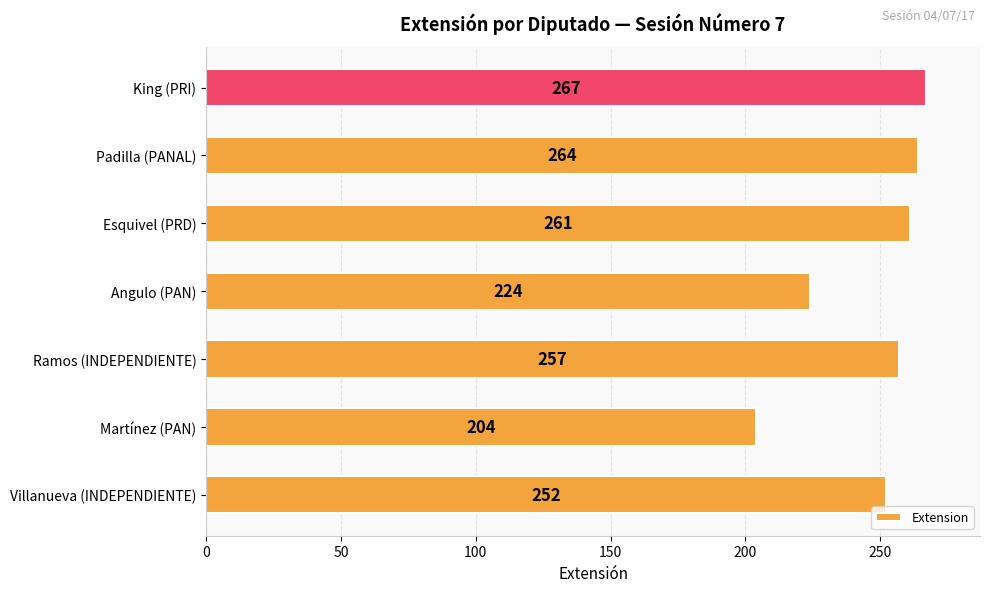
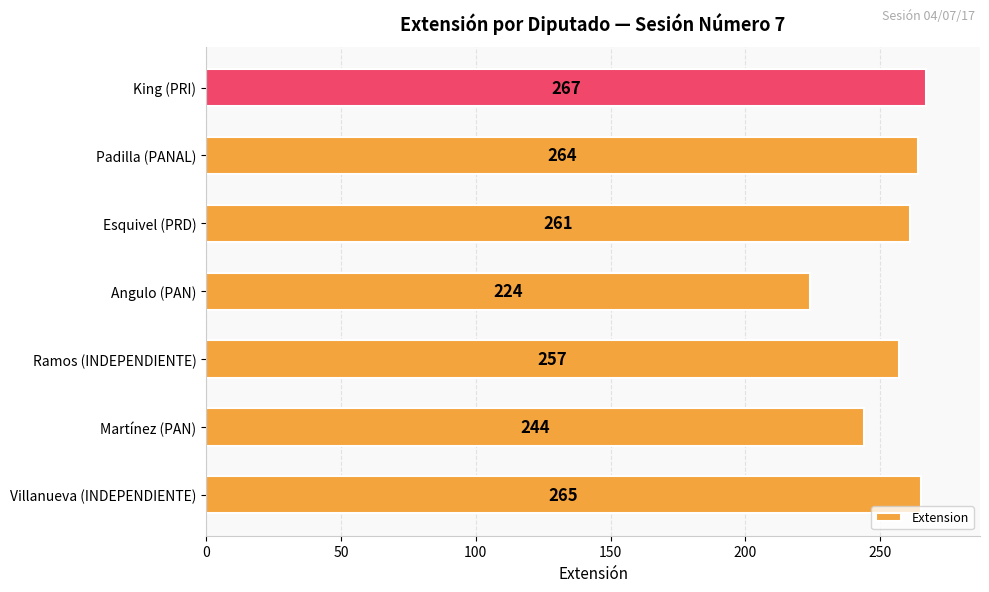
Martínez (PAN): 204 -> 244
Villanueva (INDEPENDIENTE): 252 -> 265
